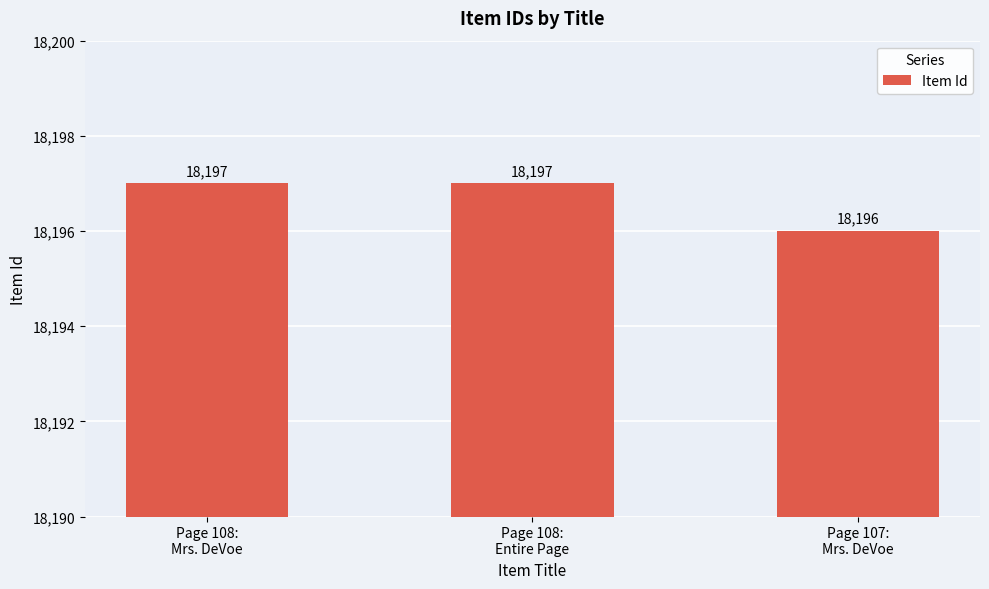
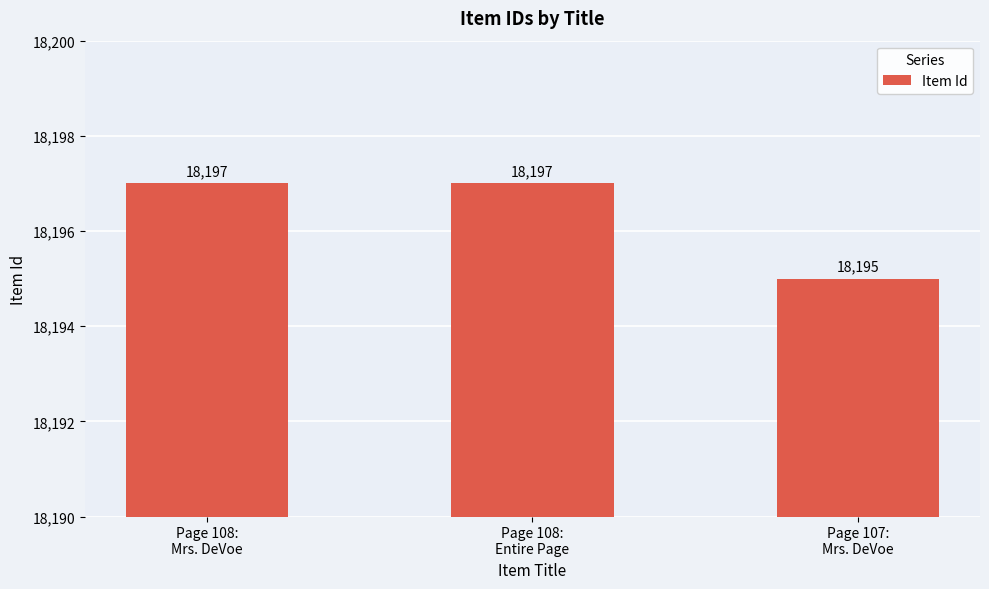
Page 107: Mrs. DeVoe: 18,196 -> 18,195
